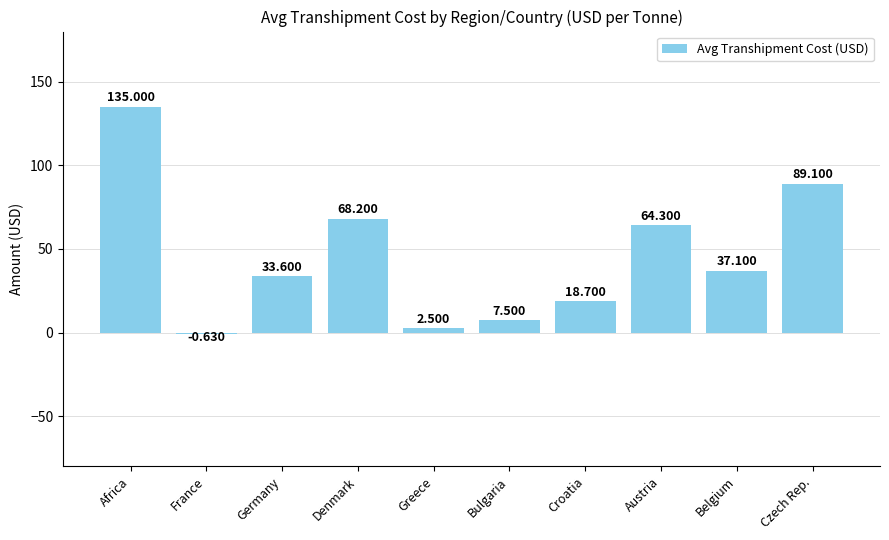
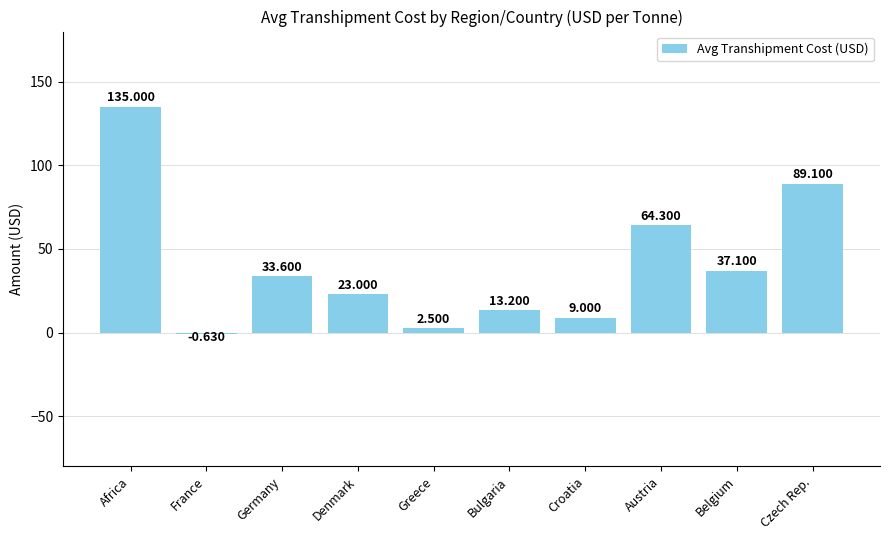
Denmark: 68.200 -> 23.000
Bulgaria: 7.500 -> 13.200
Croatia: 18.700 -> 9.000
